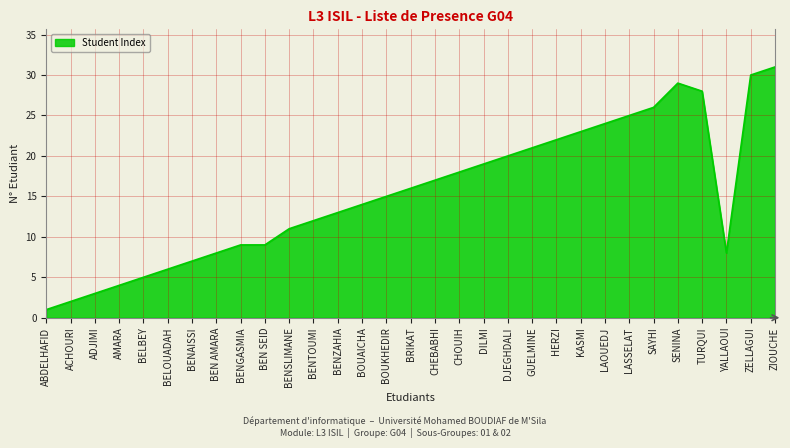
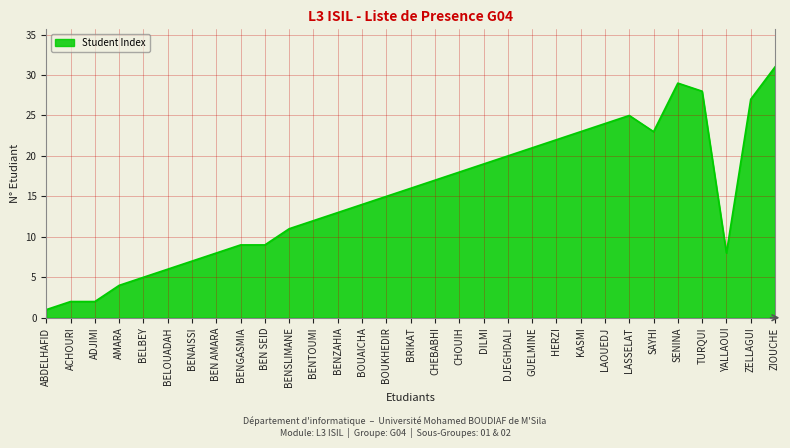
ADJIMI: 3 -> 2
SAYHI: 26 -> 23
ZELLAGUI: 30 -> 27
